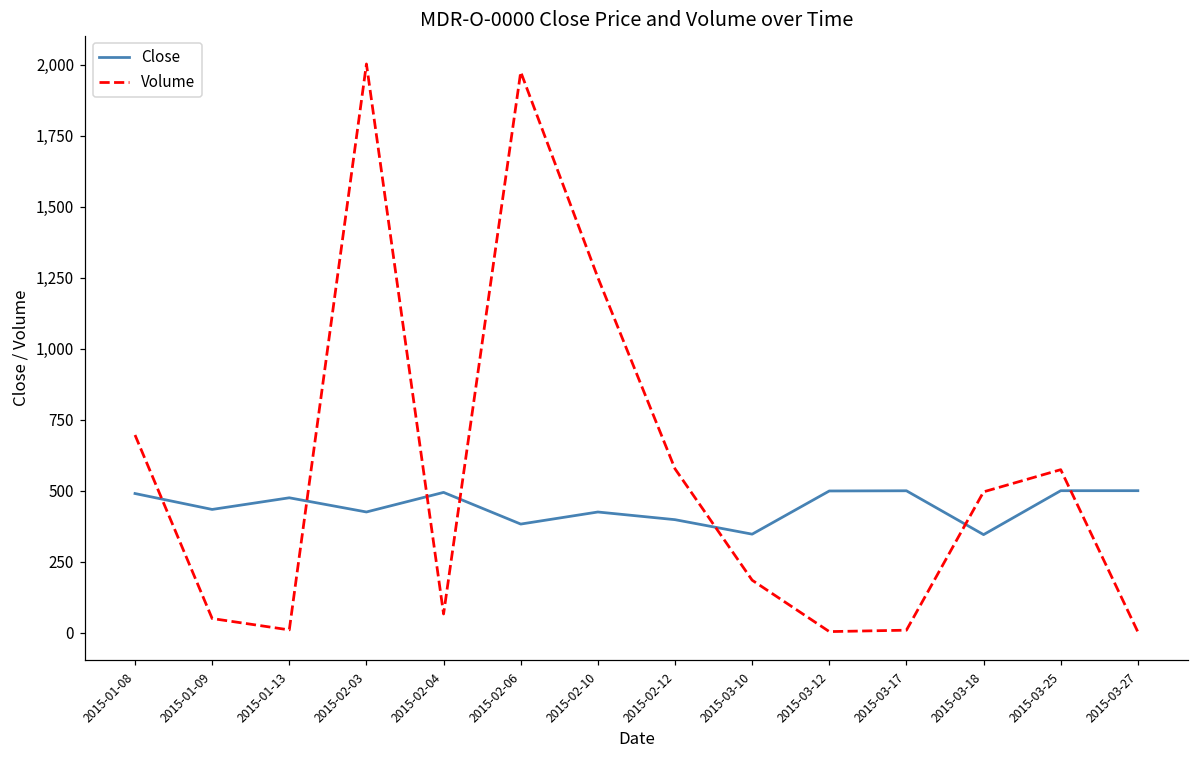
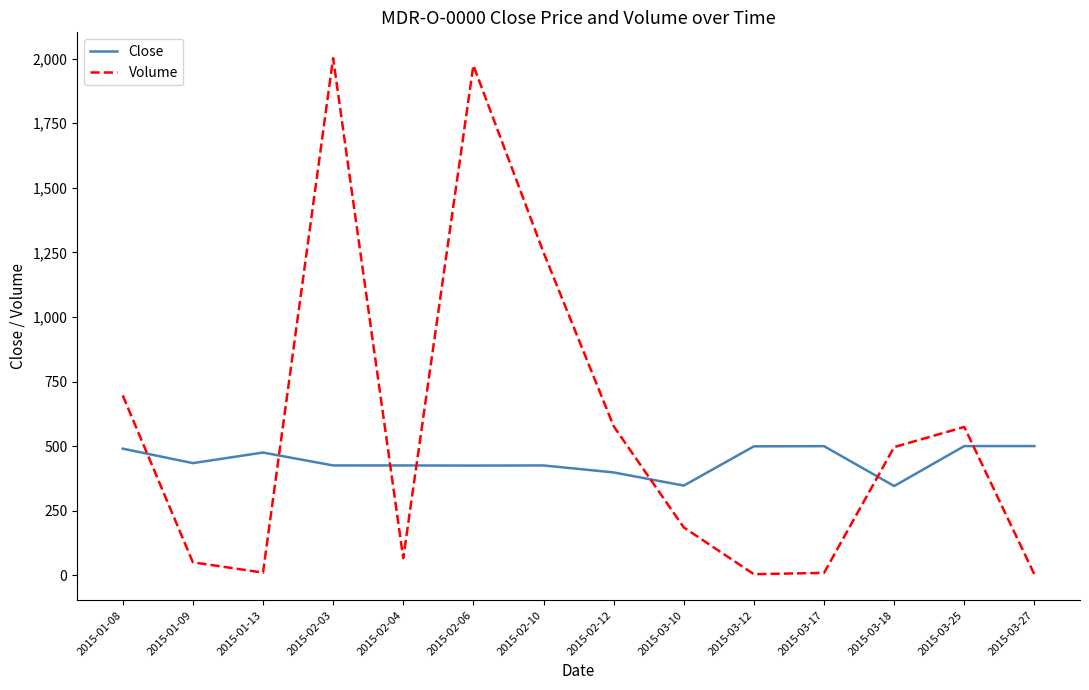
Close, 2015-02-04: 490 -> 430
Close, 2015-02-06: 380 -> 420
